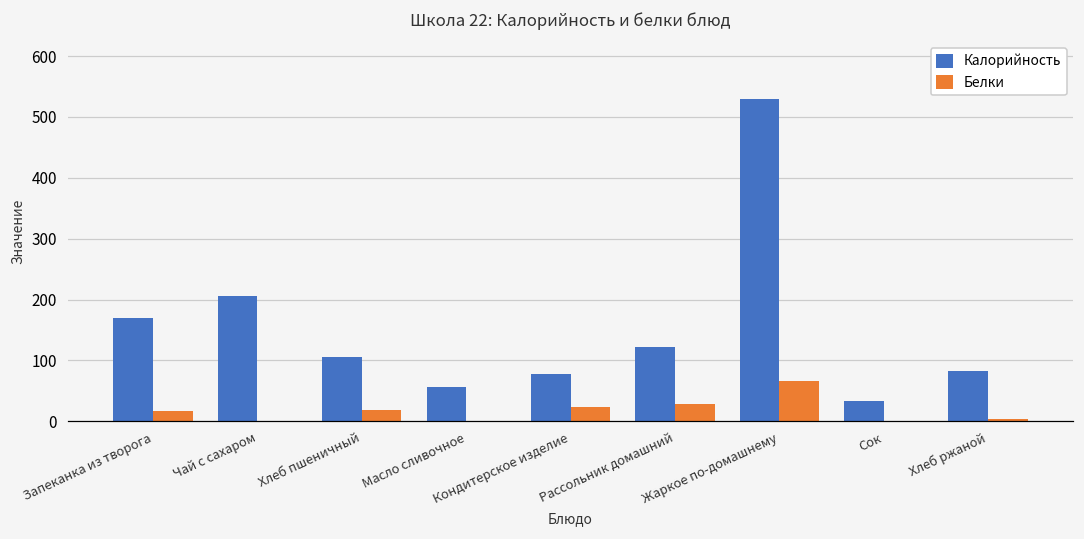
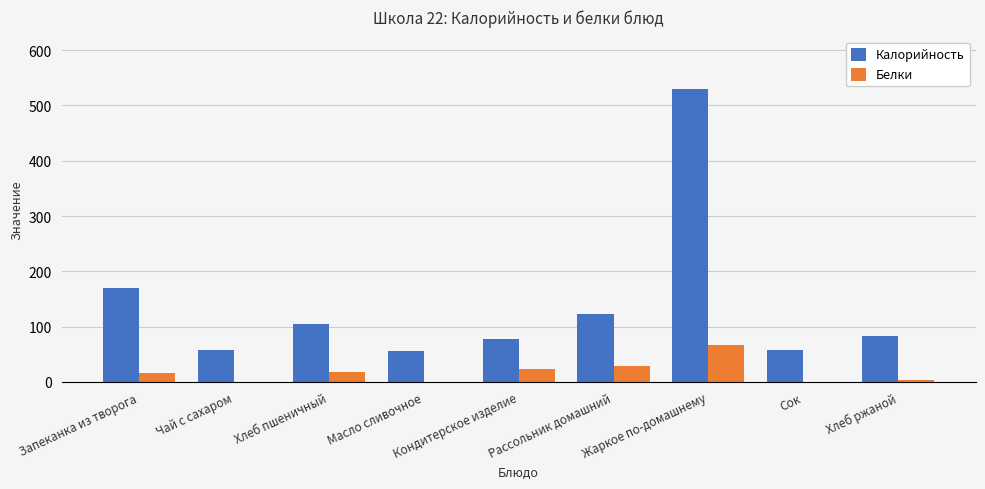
Калорийность, Чай с сахаром: 210 -> 60
Калорийность, Сок: 30 -> 60
